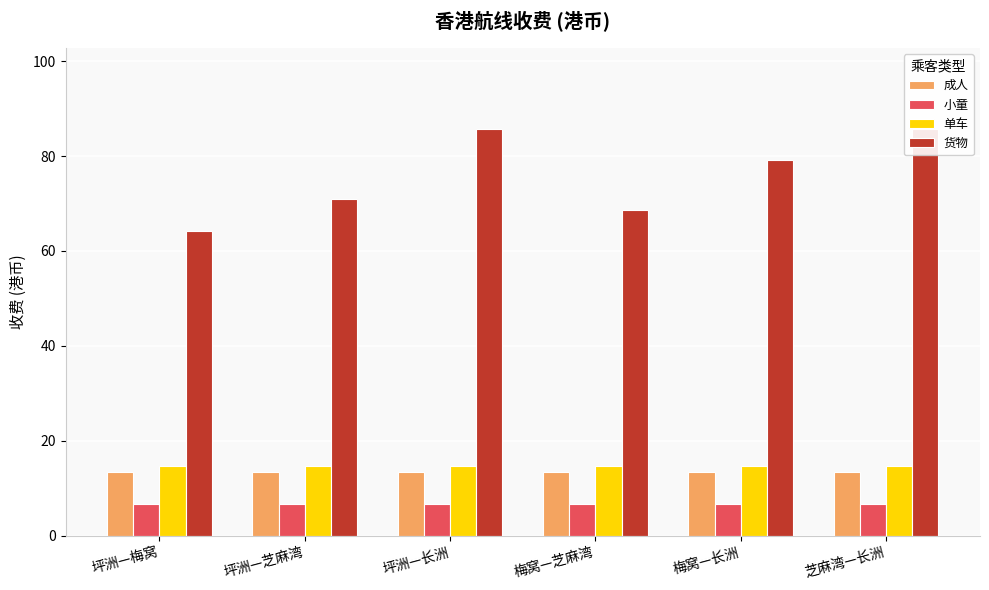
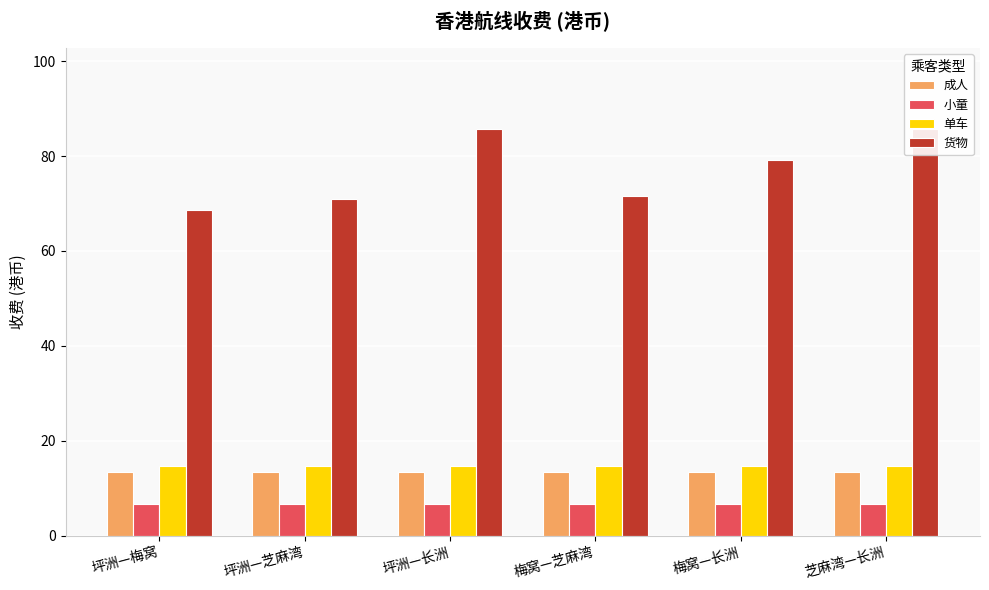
货物, 坪洲—梅窝: 64 -> 69
货物, 梅窝—芝麻湾: 69 -> 72
